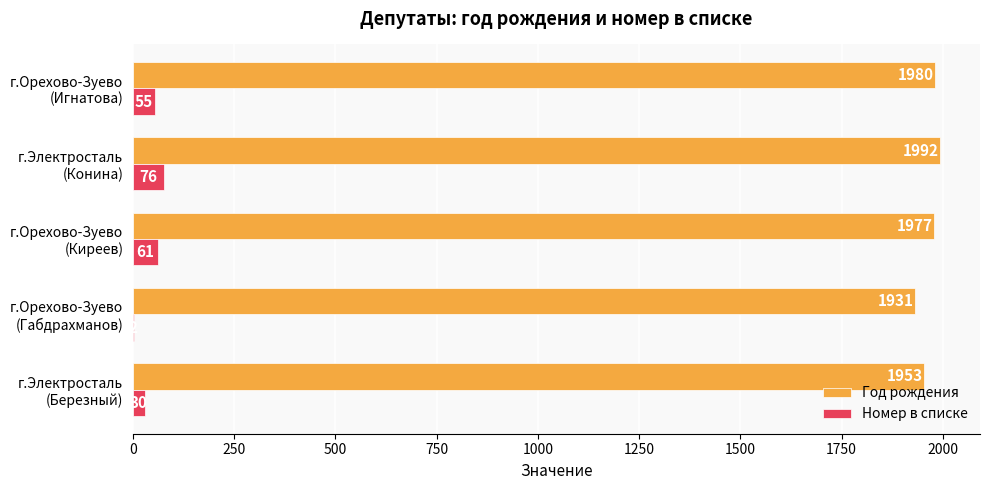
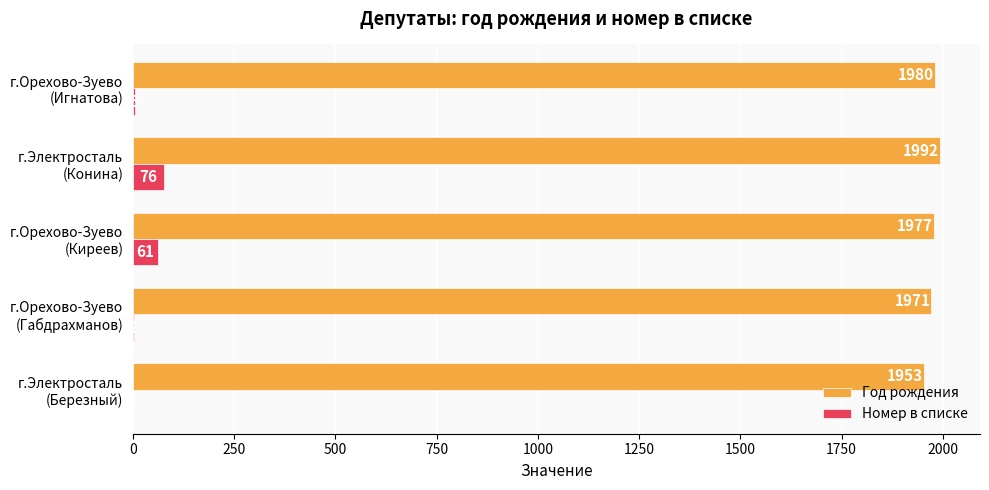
Номер в списке, г.Орехово-Зуево (Игнатова): 60 -> 10
Год рождения, г.Орехово-Зуево (Габдрахманов): 1931 -> 1971
Номер в списке, г.Электросталь (Березный): 30 -> 0
